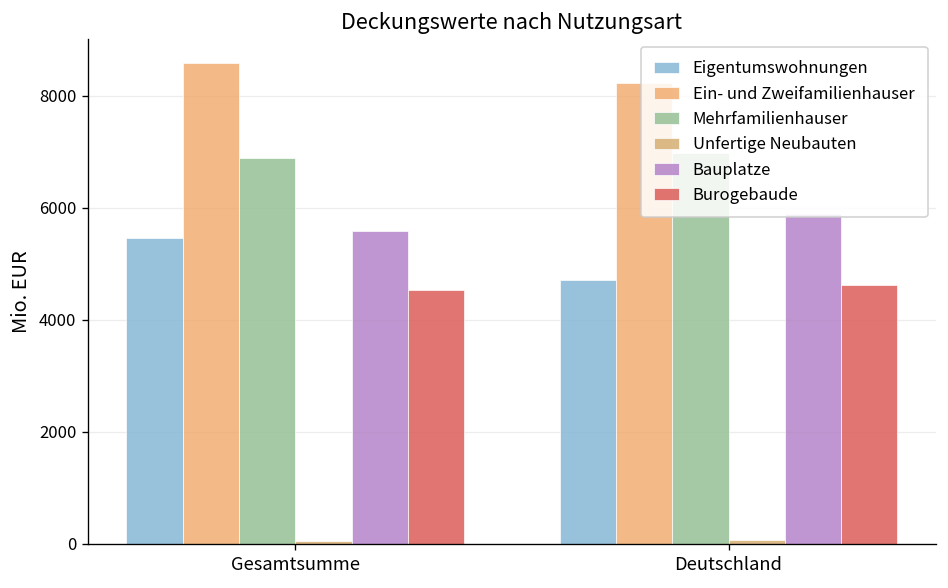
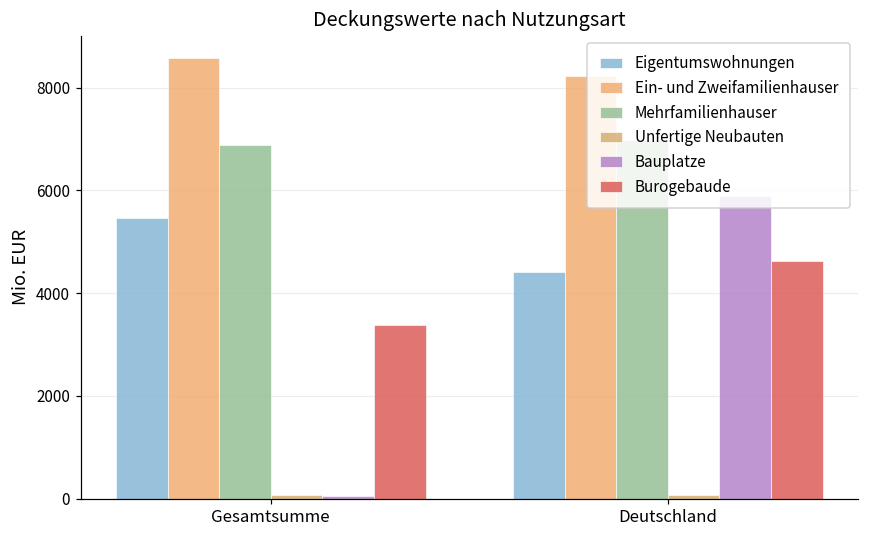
Bauplatze, Gesamtsumme: 5600 -> 100
Burogebaude, Gesamtsumme: 4500 -> 3400
Eigentumswohnungen, Deutschland: 4700 -> 4400
